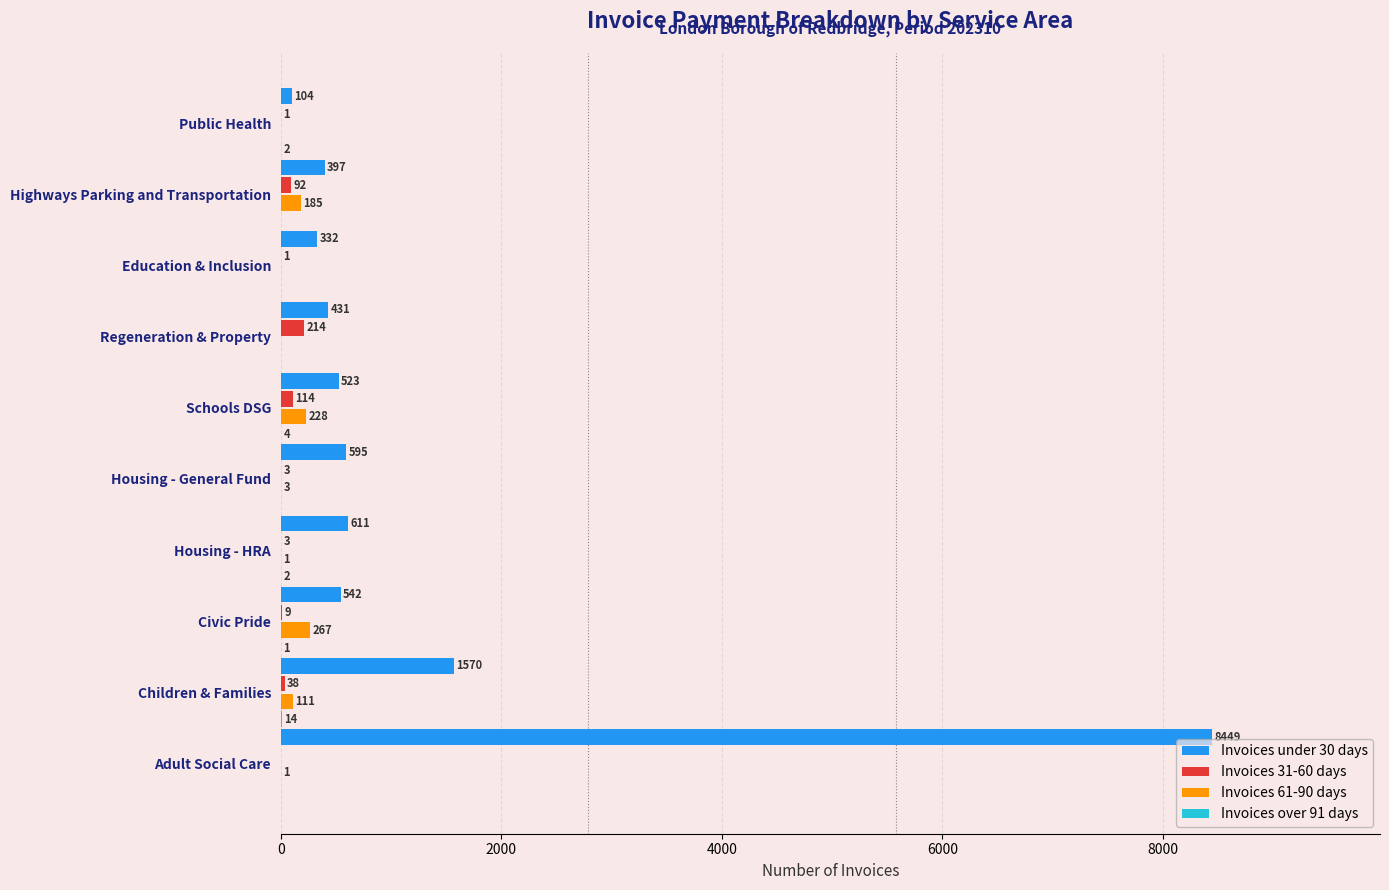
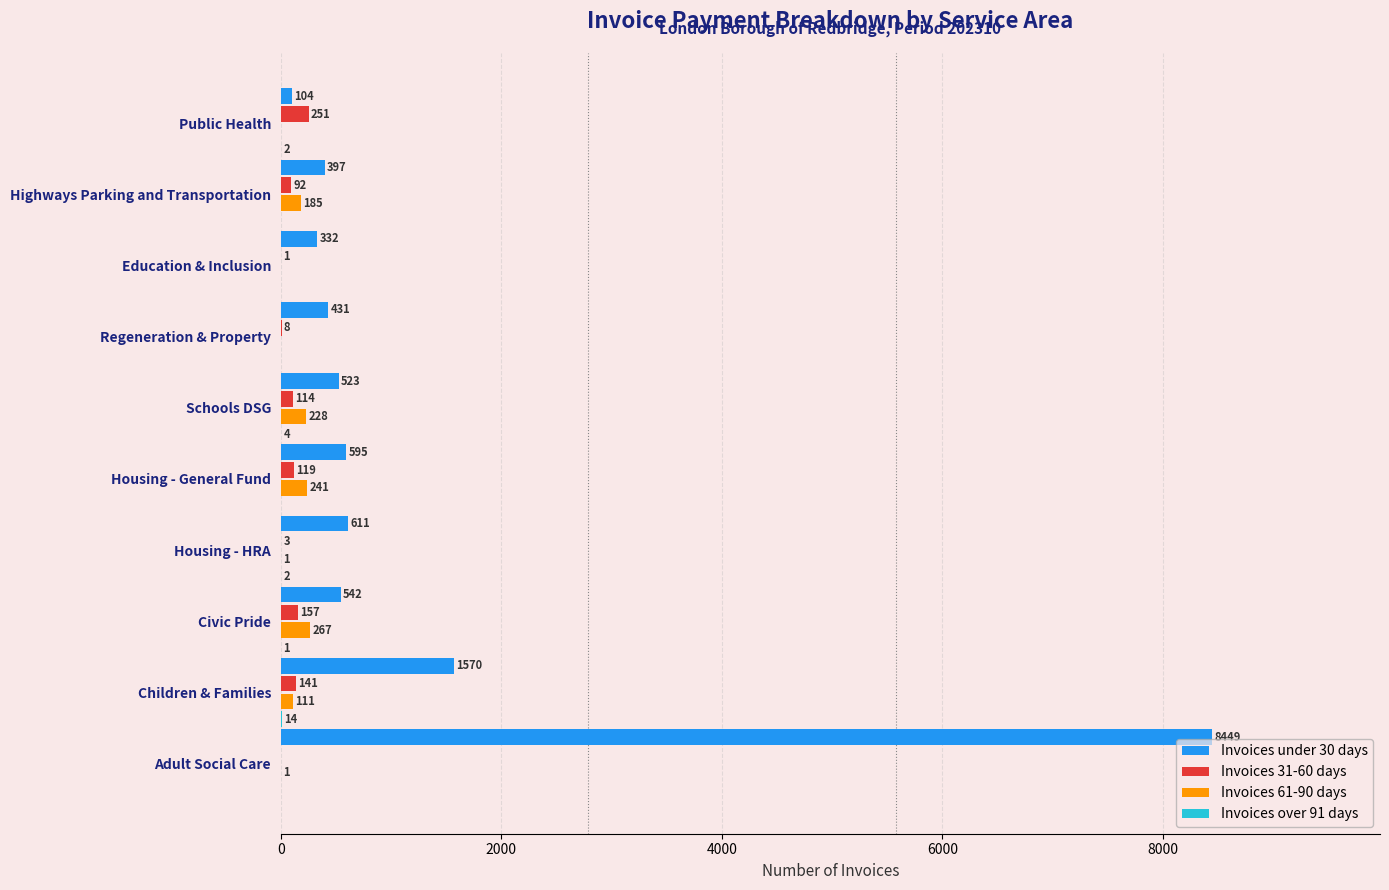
Invoices 31-60 days, Public Health: 1 -> 251
Invoices 31-60 days, Regeneration & Property: 214 -> 8
Invoices 31-60 days, Housing - General Fund: 3 -> 119
Invoices 61-90 days, Housing - General Fund: 3 -> 241
Invoices 31-60 days, Civic Pride: 9 -> 157
Invoices 31-60 days, Children & Families: 38 -> 141
